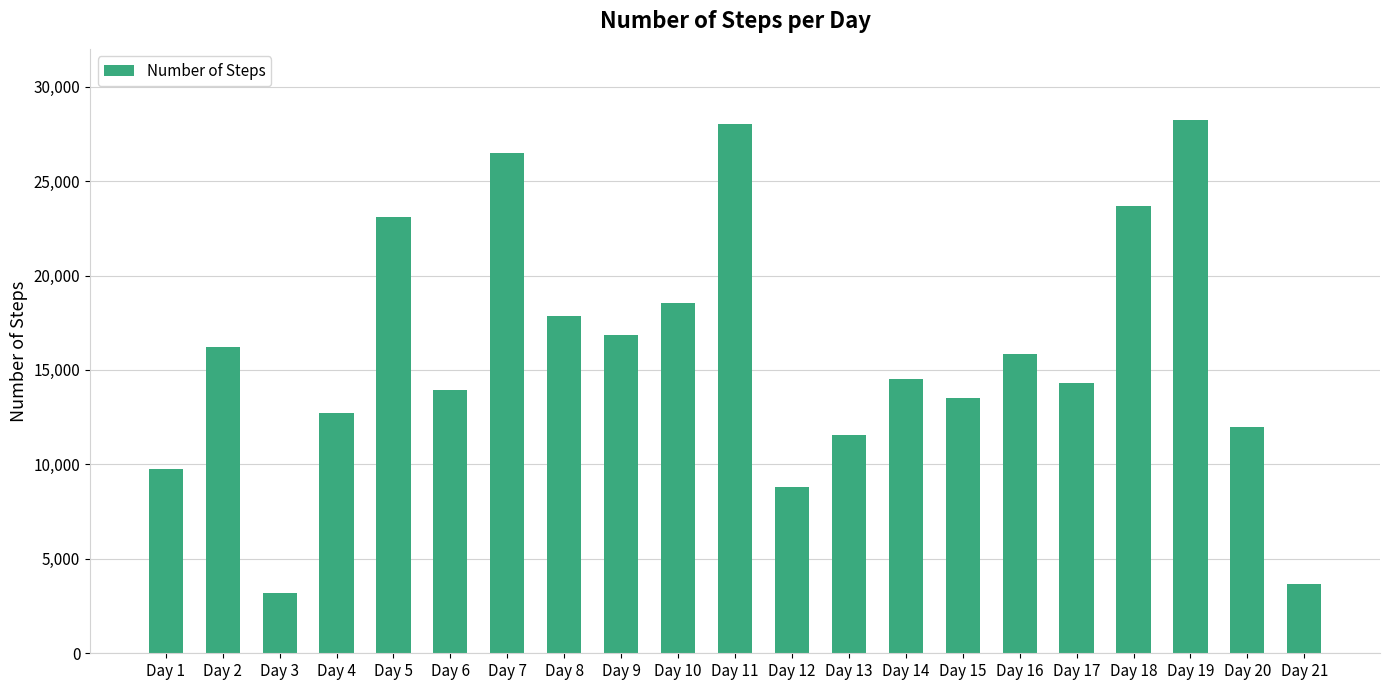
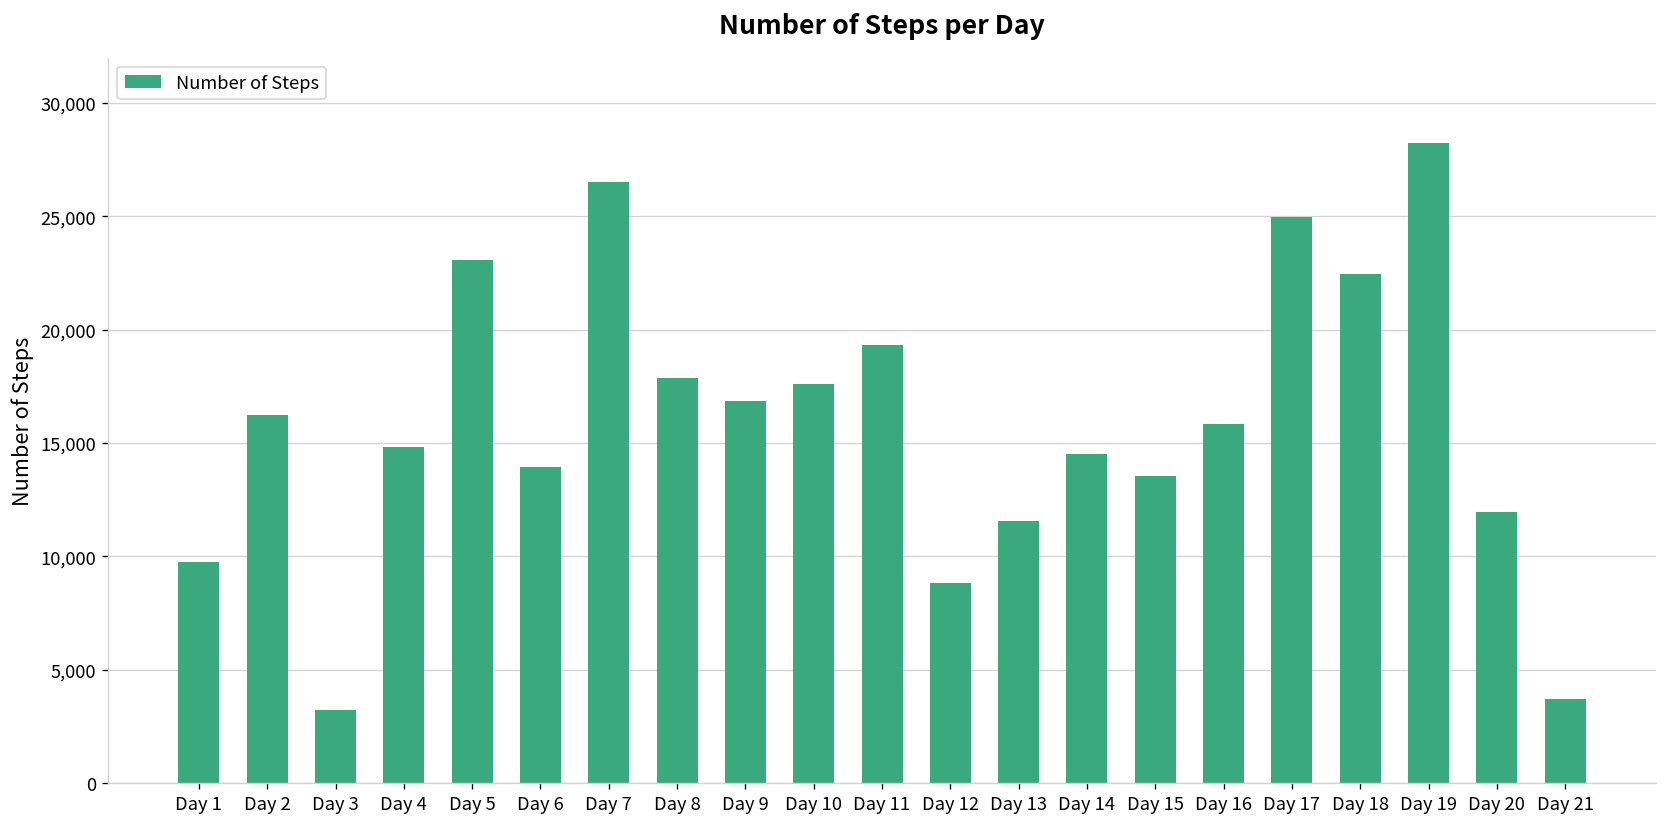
Day 4: 12,700 -> 14,800
Day 10: 18,600 -> 17,600
Day 11: 28,000 -> 19,300
Day 17: 14,300 -> 25,000
Day 18: 23,700 -> 22,400
